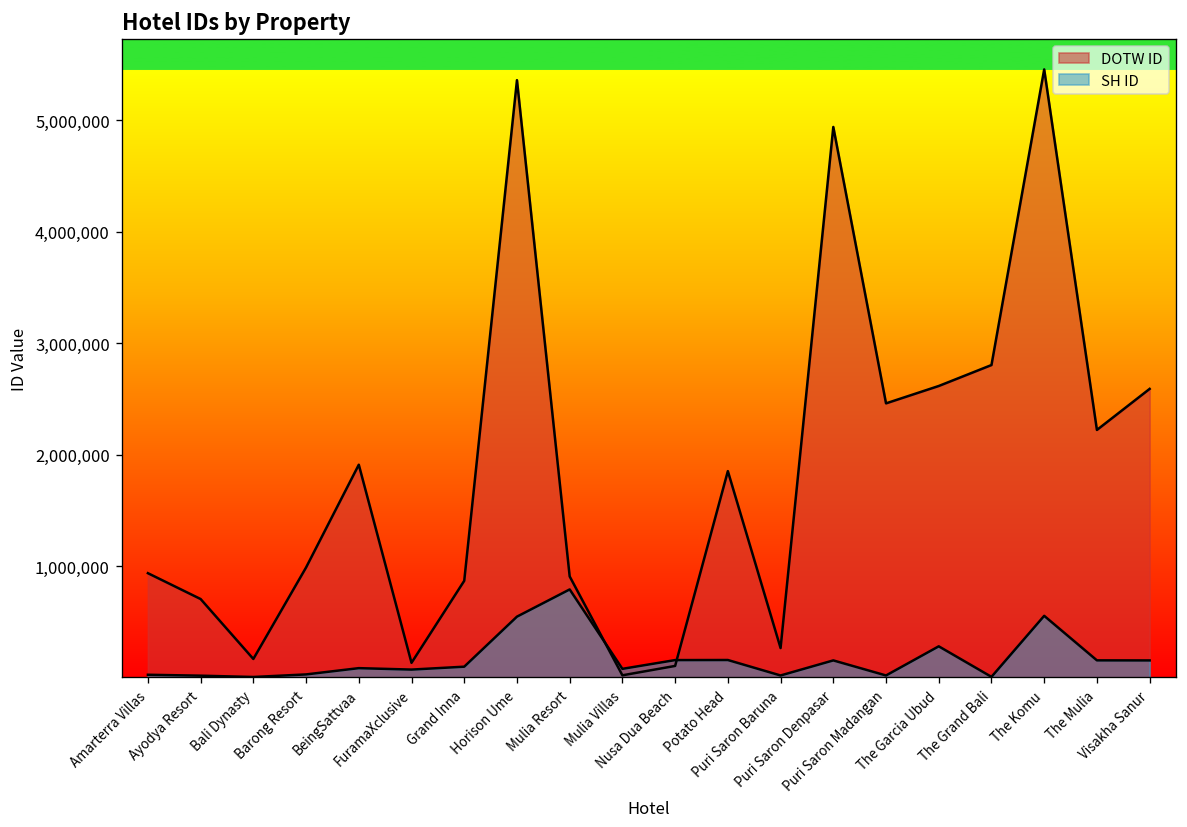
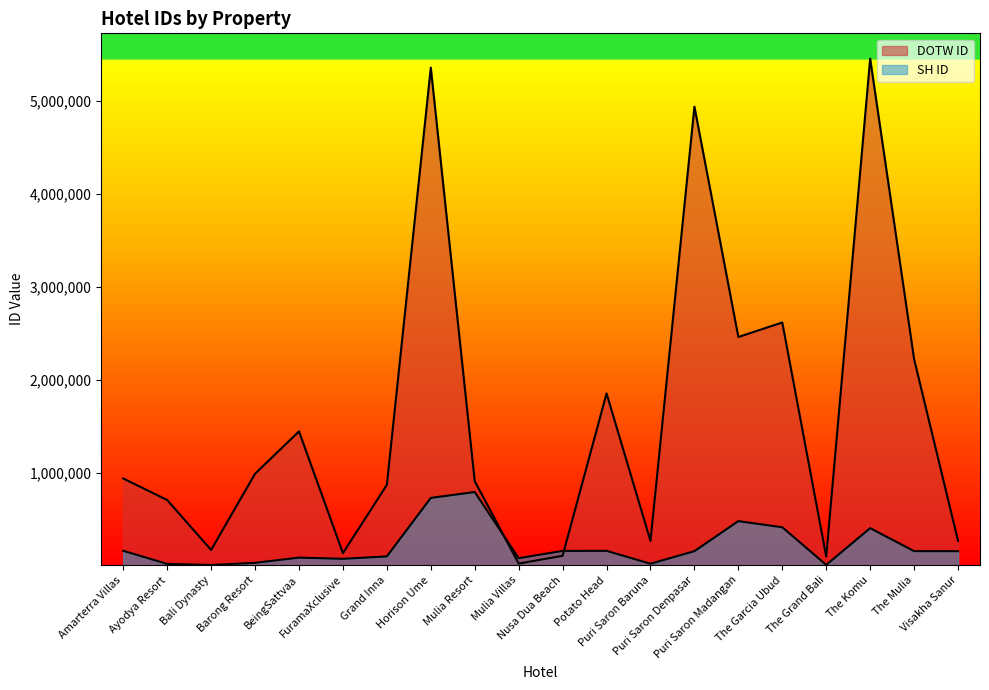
SH ID, Amarterra Villas: 0 -> 200,000
DOTW ID, BeingSattvaa: 1,900,000 -> 1,400,000
SH ID, Horison Ume: 500,000 -> 700,000
SH ID, Puri Saron Madangan: 0 -> 500,000
SH ID, The Garcia Ubud: 300,000 -> 400,000
DOTW ID, The Grand Bali: 2,800,000 -> 100,000
SH ID, The Komu: 600,000 -> 400,000
DOTW ID, Visakha Sanur: 2,600,000 -> 300,000
